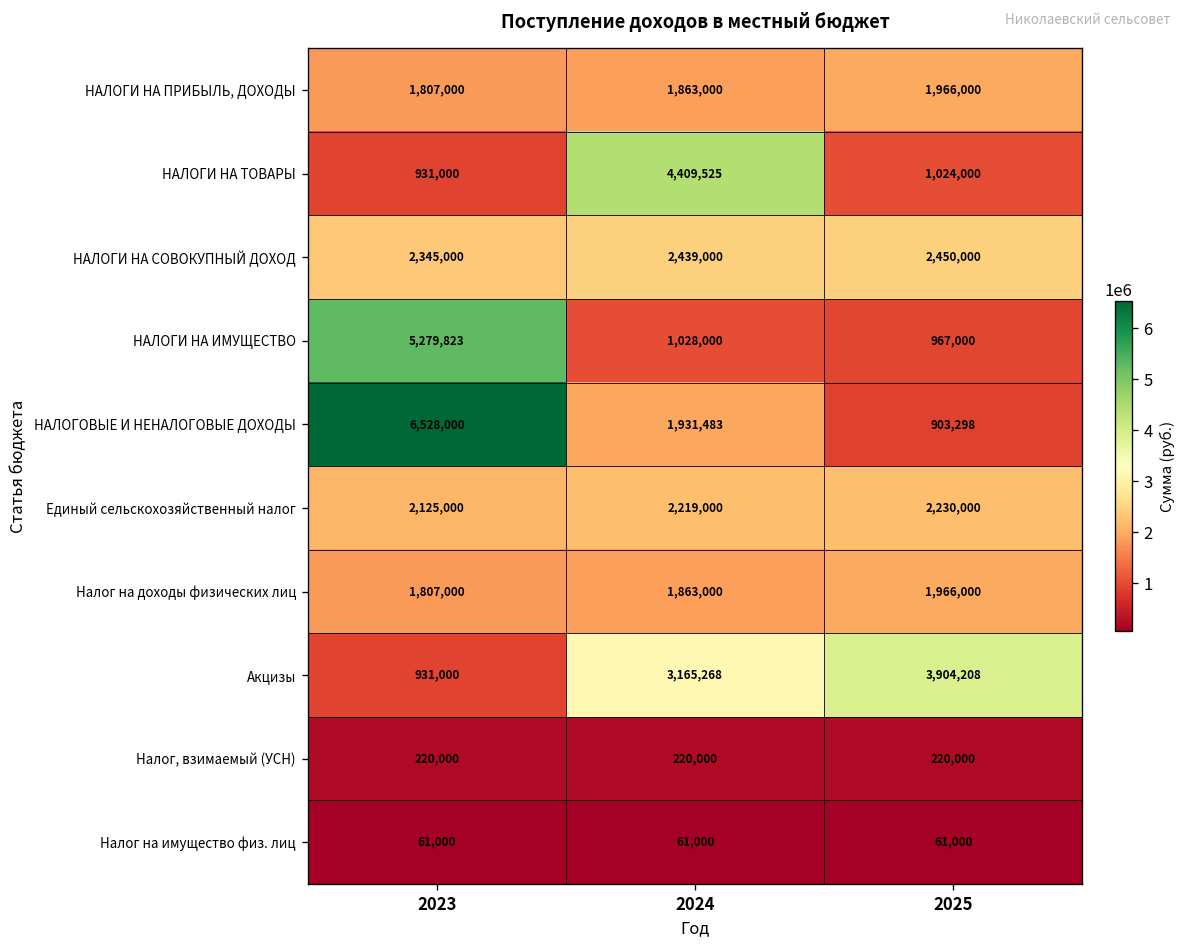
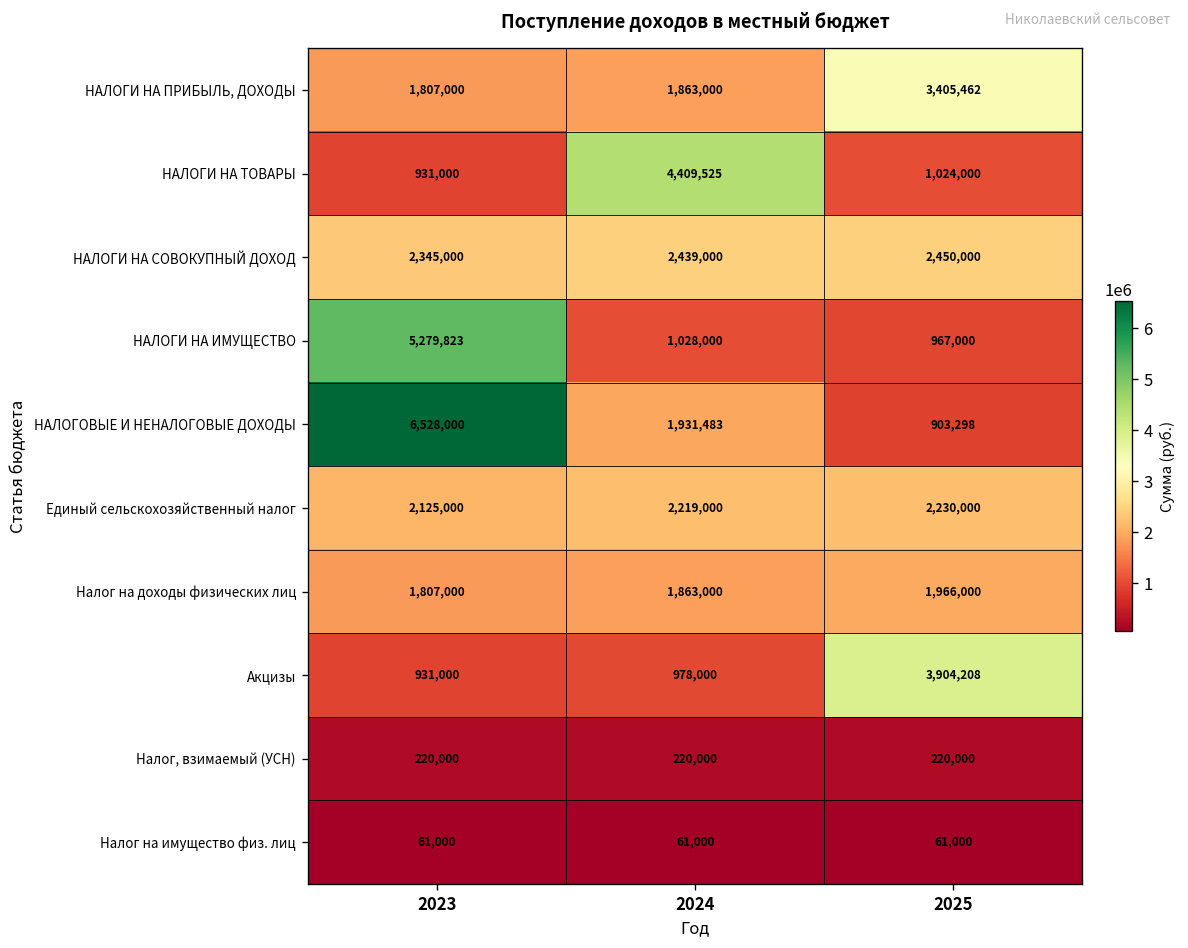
НАЛОГИ НА ПРИБЫЛЬ, ДОХОДЫ, 2025: 1,966,000 -> 3,405,462
Акцизы, 2024: 3,165,268 -> 978,000
